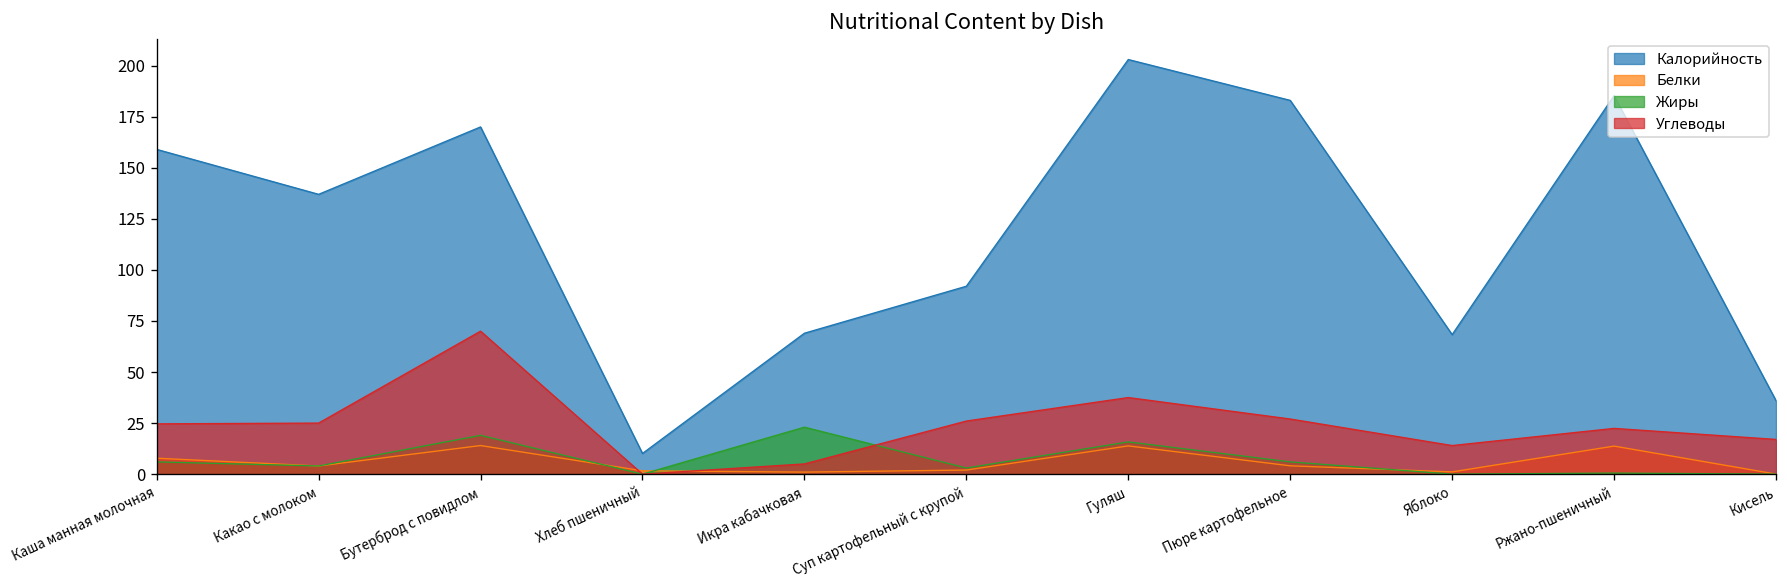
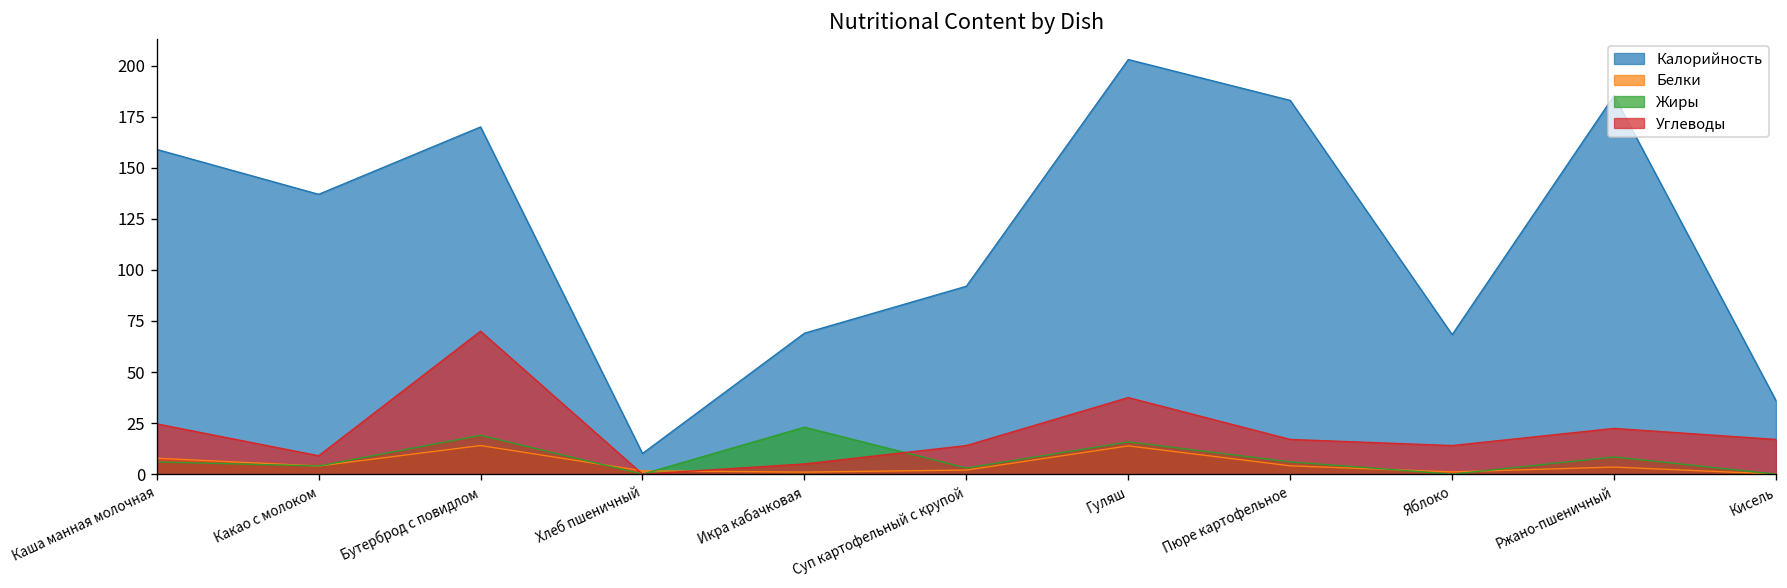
Углеводы, Какао с молоком: 25 -> 9
Углеводы, Суп картофельный с крупой: 26 -> 14
Углеводы, Пюре картофельное: 27 -> 17
Белки, Ржано-пшеничный: 14 -> 3
Жиры, Ржано-пшеничный: 1 -> 8
